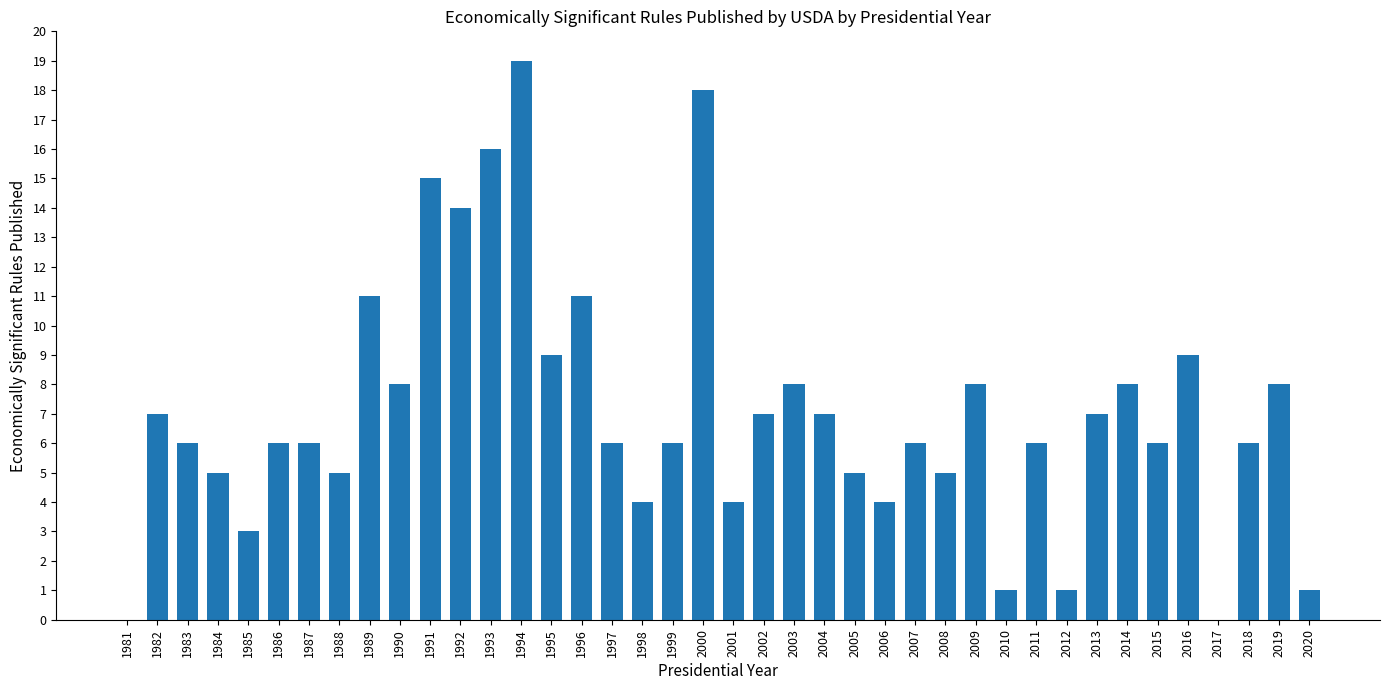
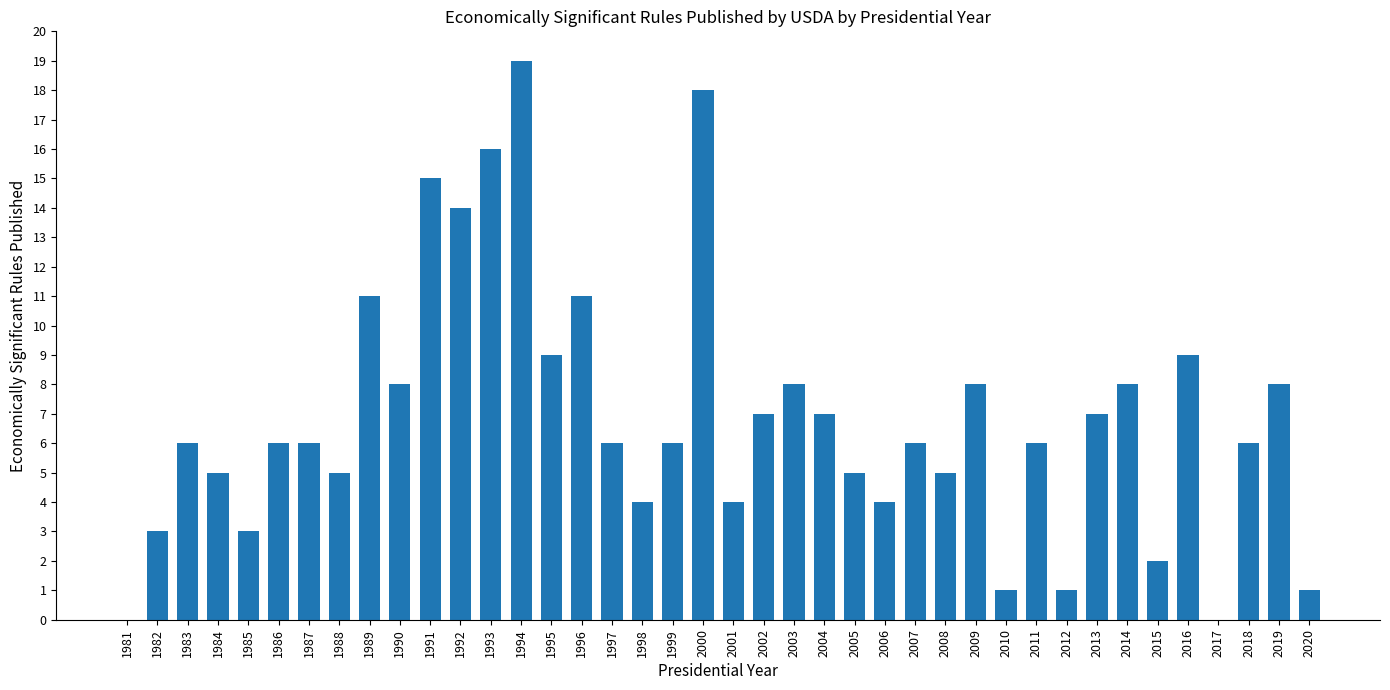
1982: 7 -> 3
2015: 6 -> 2
